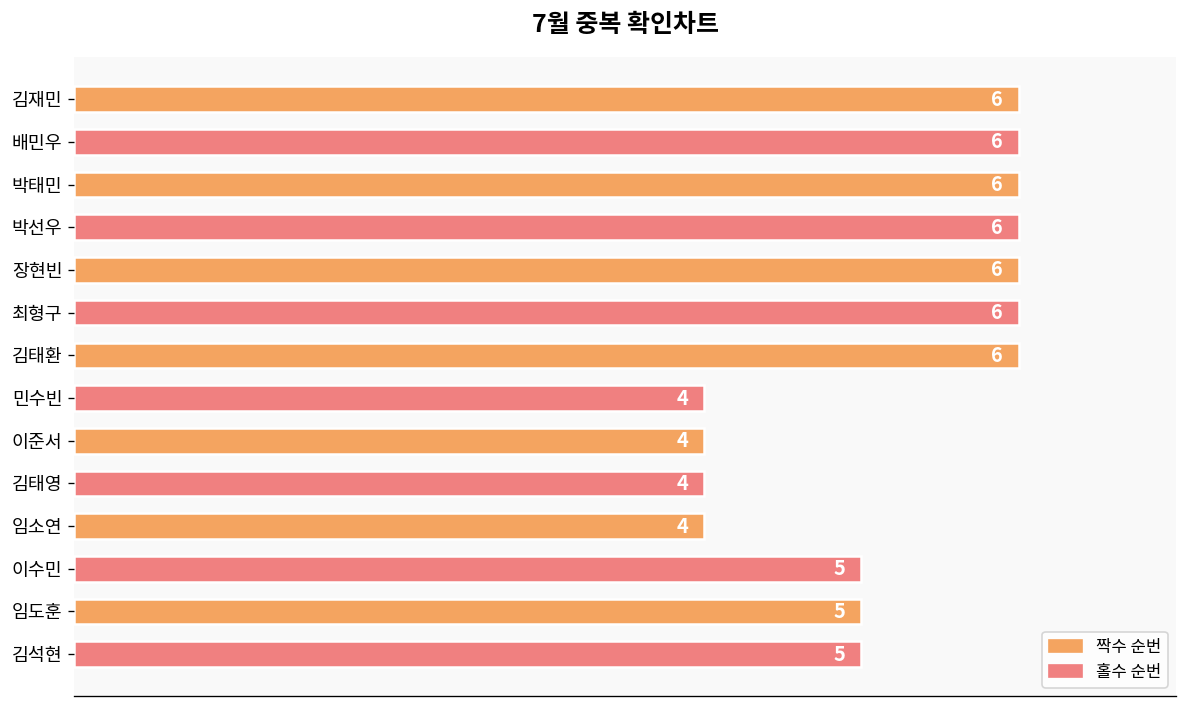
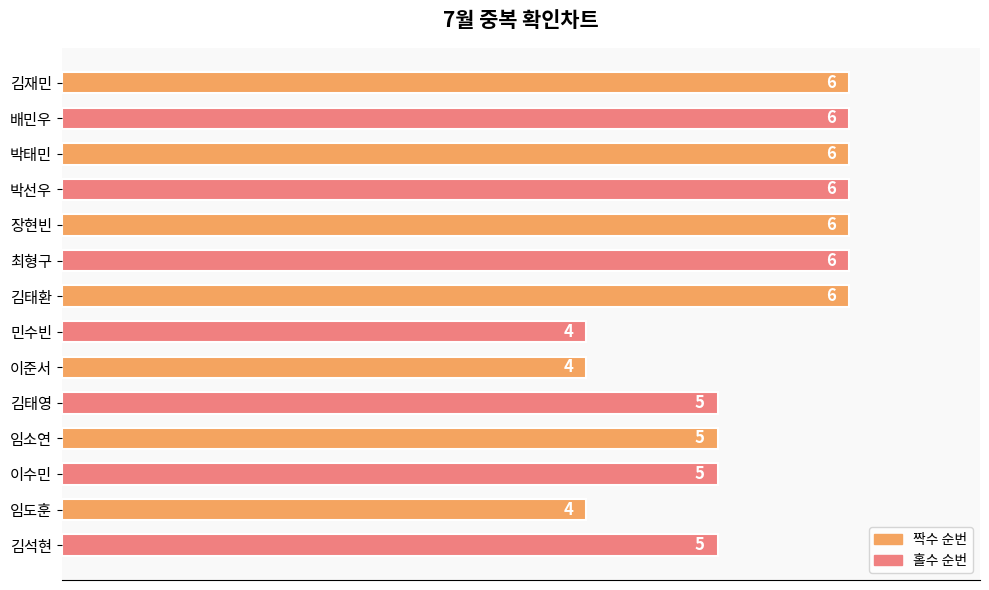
김태영: 4 -> 5
임소연: 4 -> 5
임도훈: 5 -> 4
